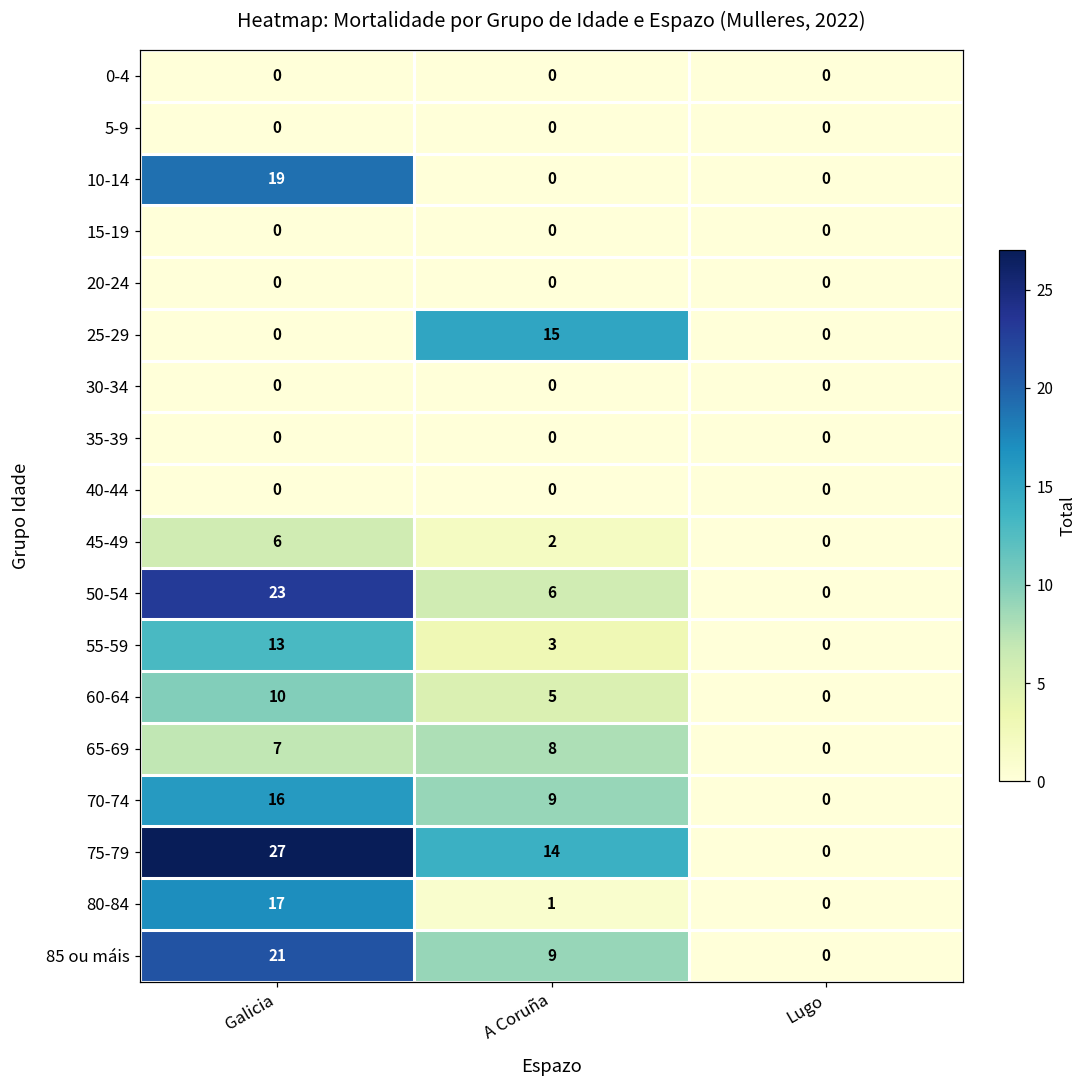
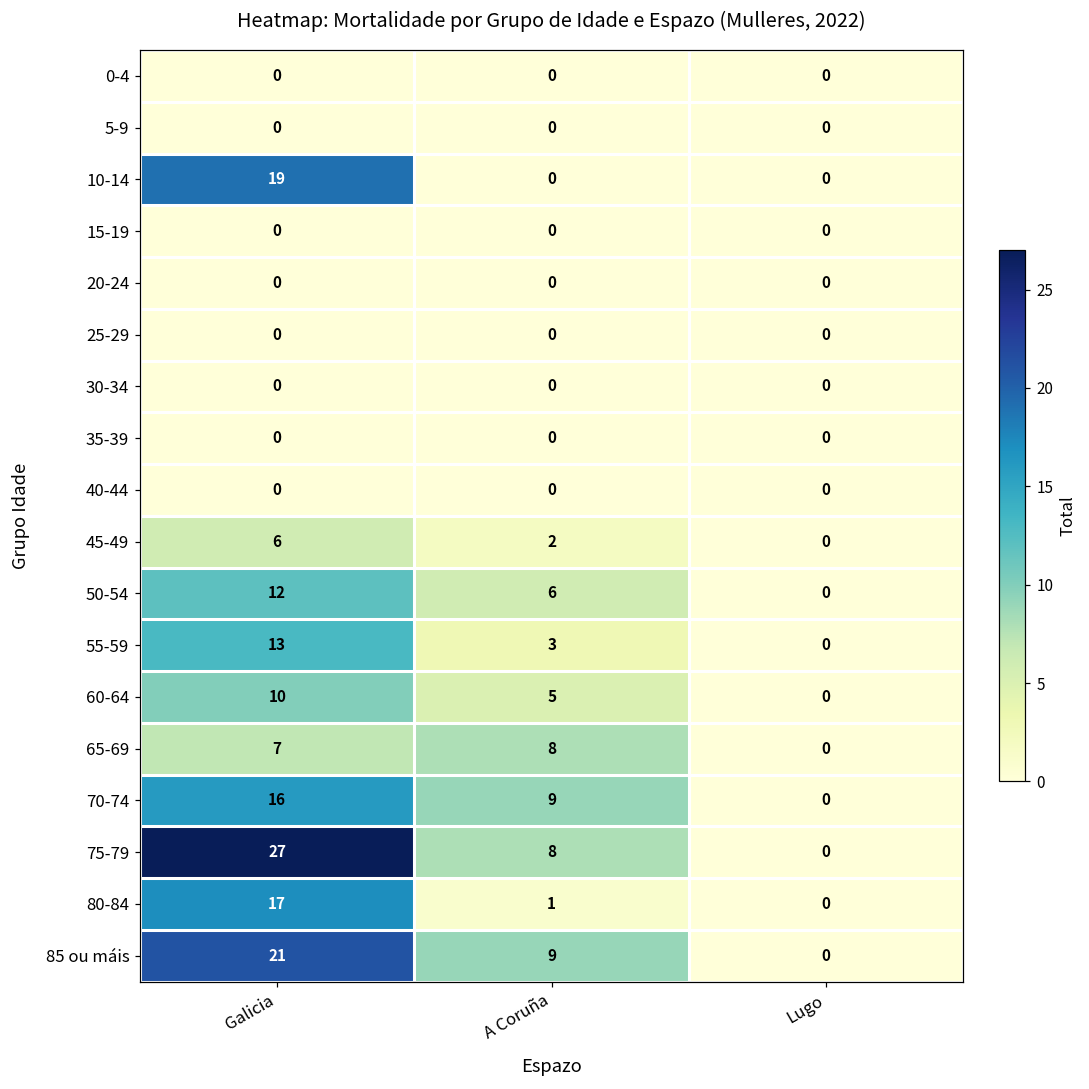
25-29, A Coruña: 15 -> 0
50-54, Galicia: 23 -> 12
75-79, A Coruña: 14 -> 8
